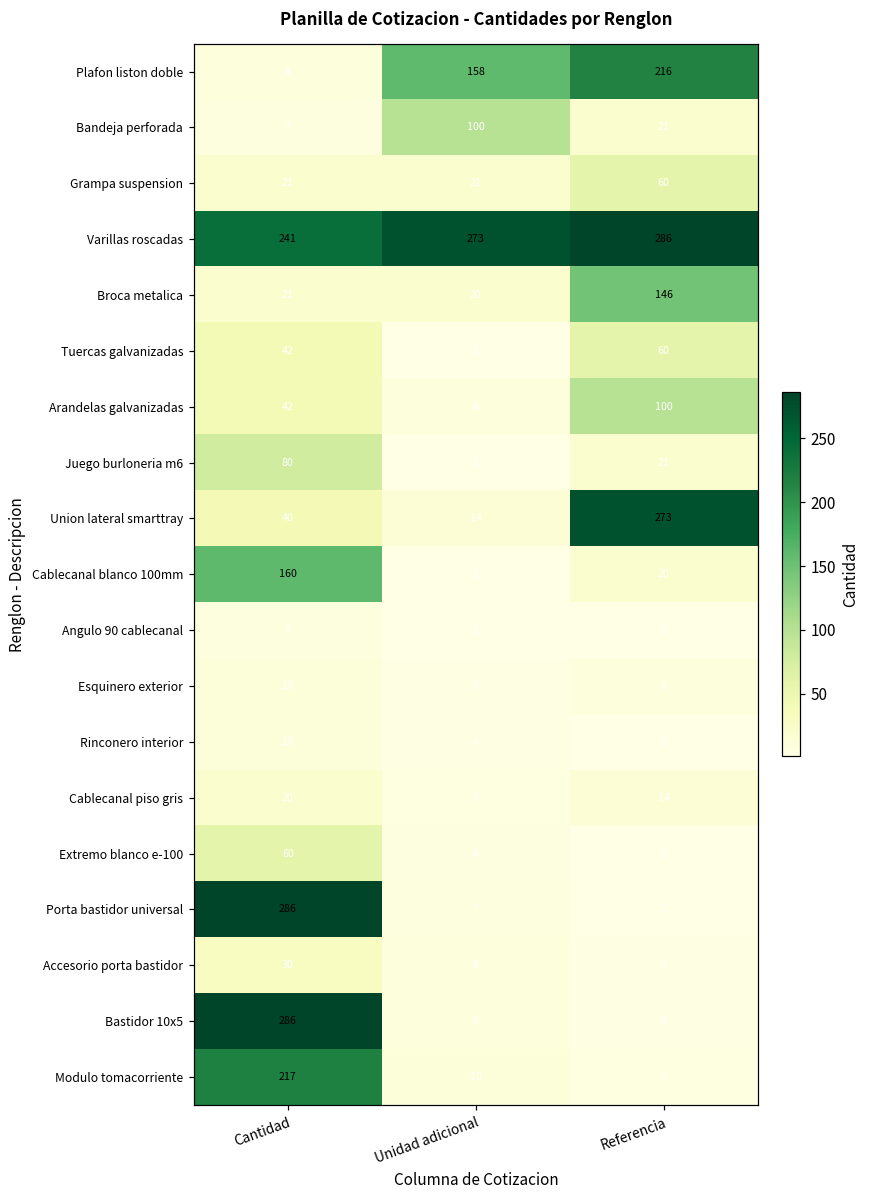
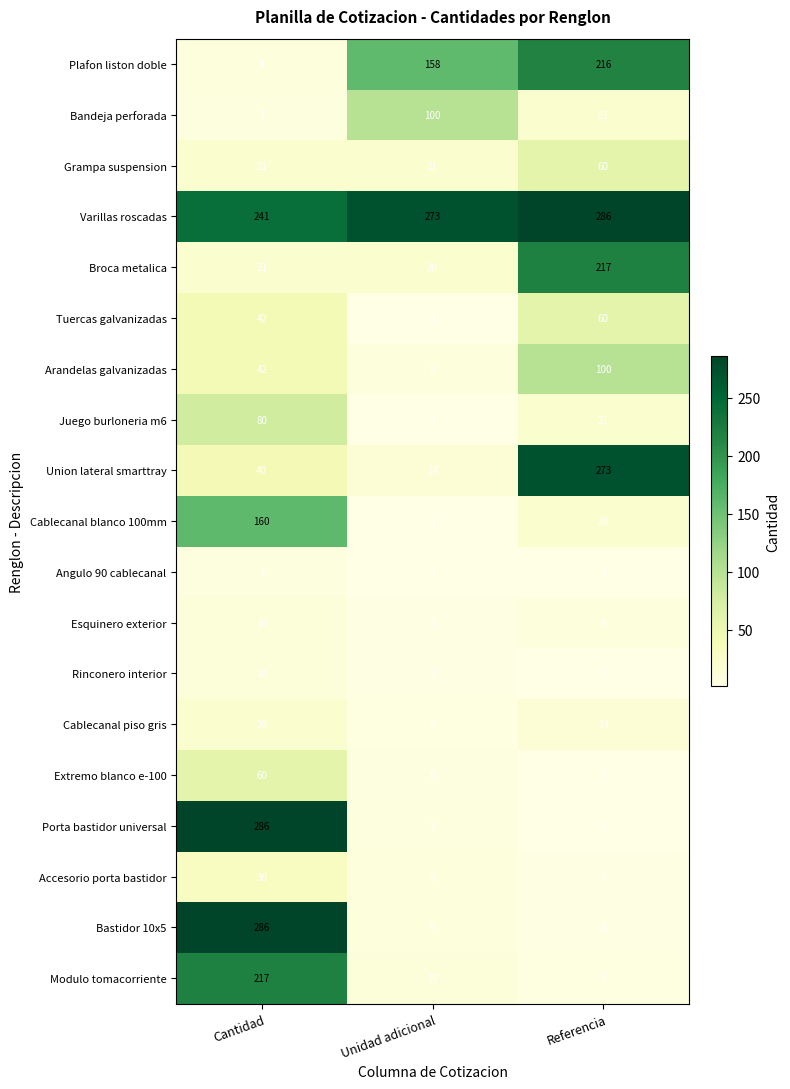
Broca metalica, Referencia: 146 -> 217
